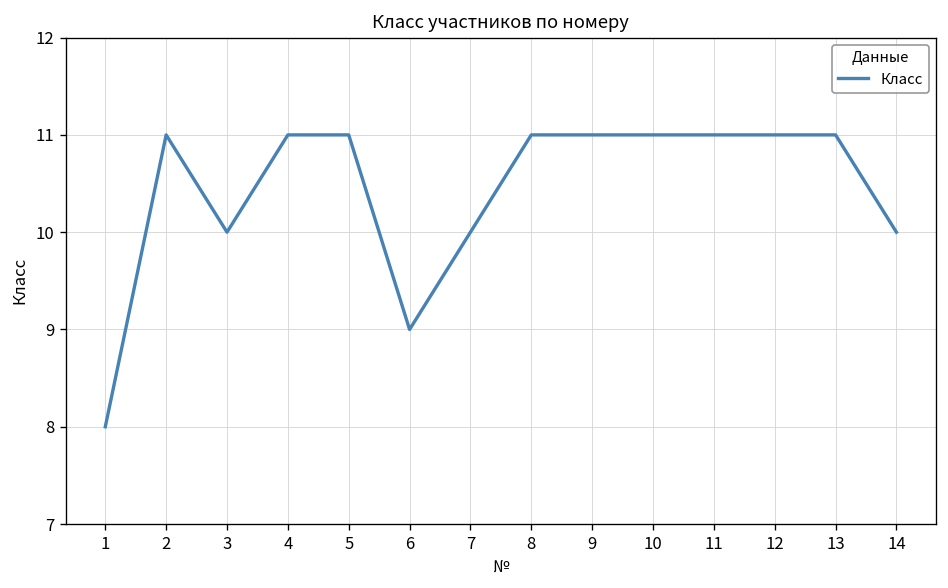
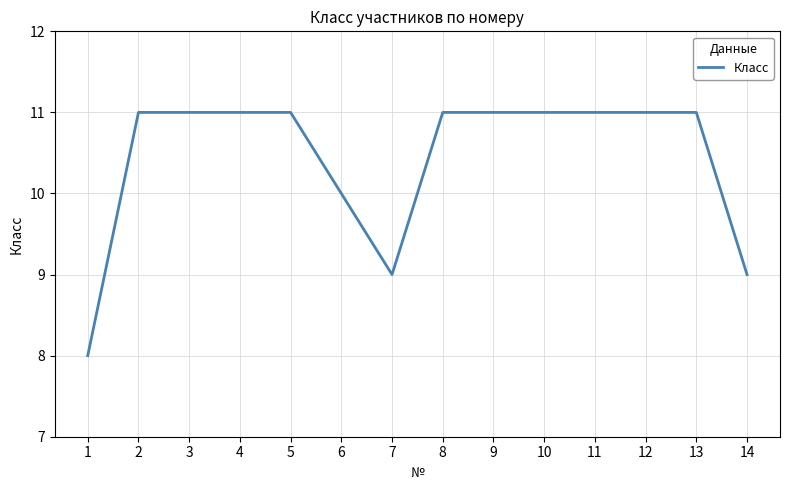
3: 10 -> 11
6: 9 -> 10
7: 10 -> 9
14: 10 -> 9
